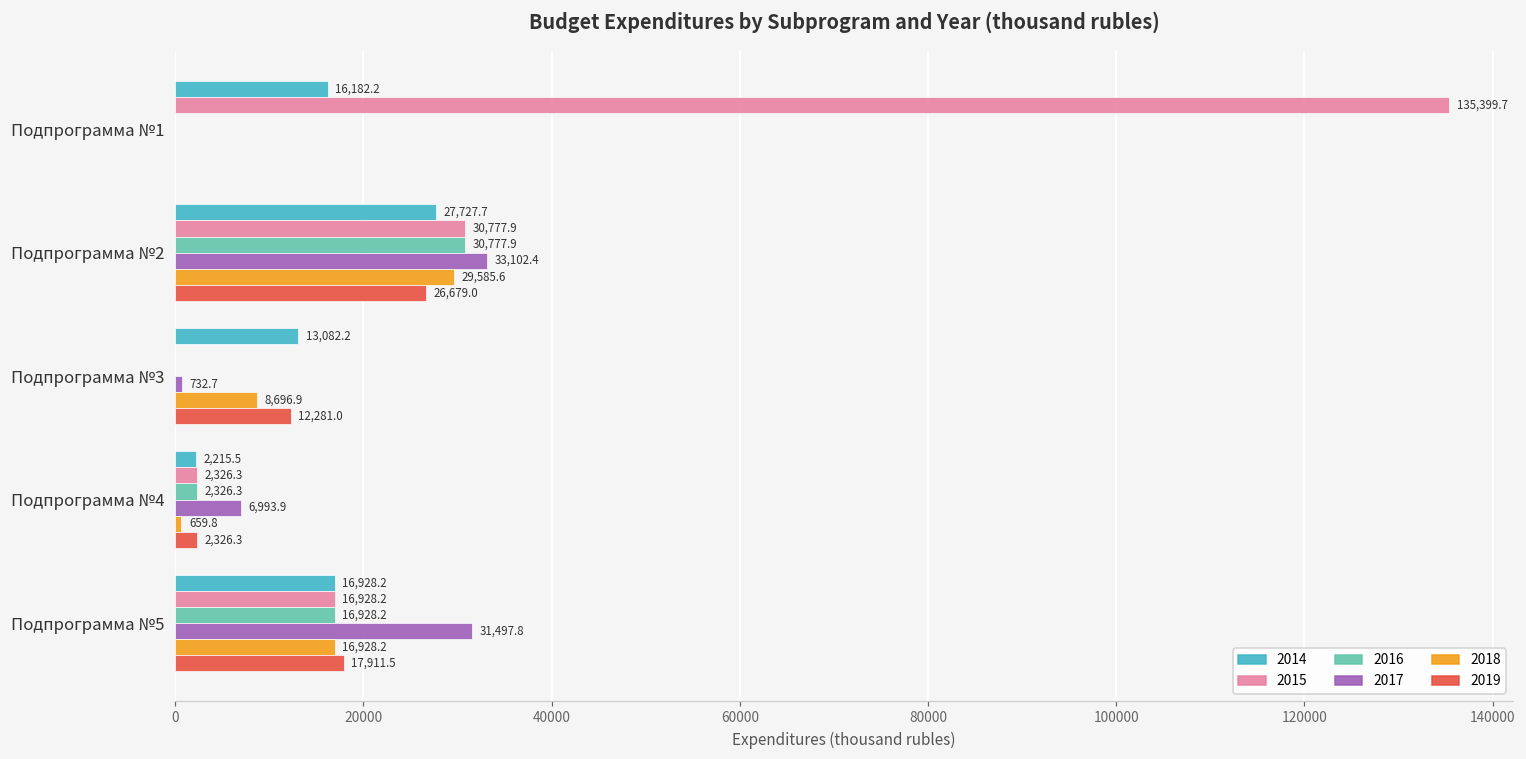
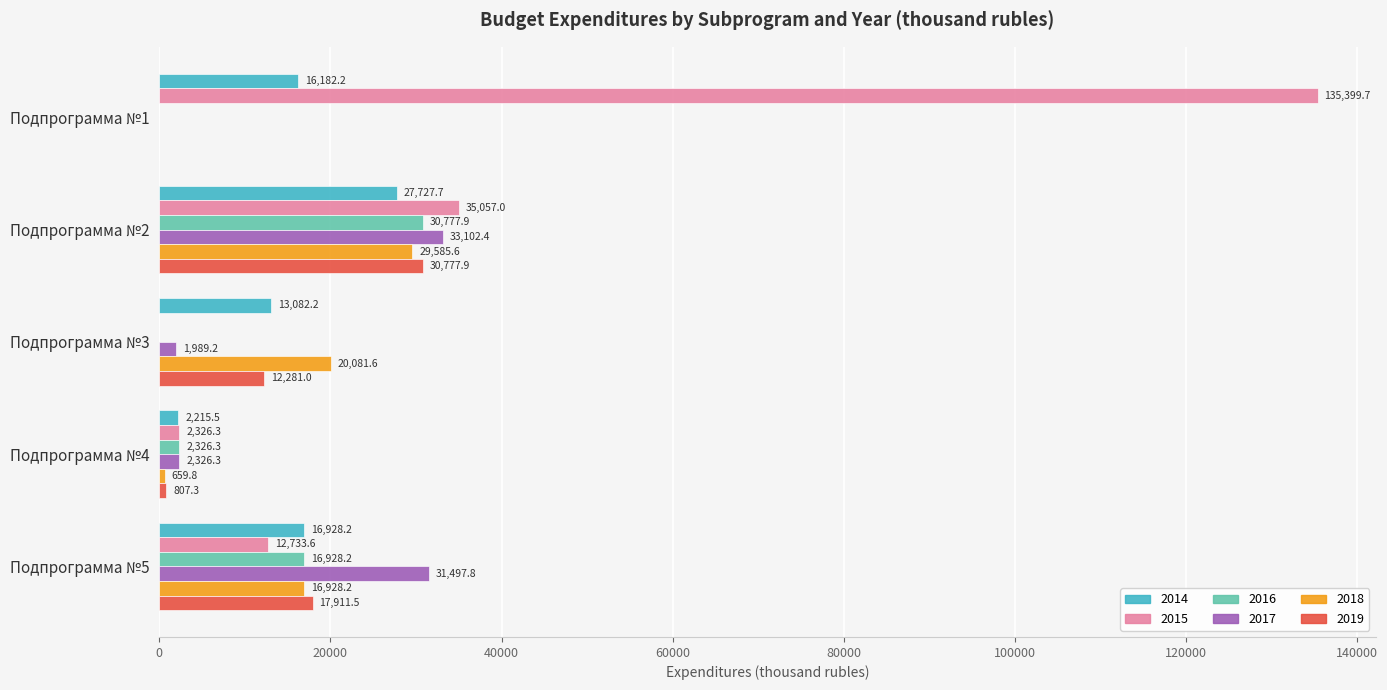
2015, Подпрограмма №2: 30,777.9 -> 35,057.0
2019, Подпрограмма №2: 26,679.0 -> 30,777.9
2017, Подпрограмма №3: 732.7 -> 1,989.2
2018, Подпрограмма №3: 8,696.9 -> 20,081.6
2017, Подпрограмма №4: 6,993.9 -> 2,326.3
2019, Подпрограмма №4: 2,326.3 -> 807.3
2015, Подпрограмма №5: 16,928.2 -> 12,733.6
